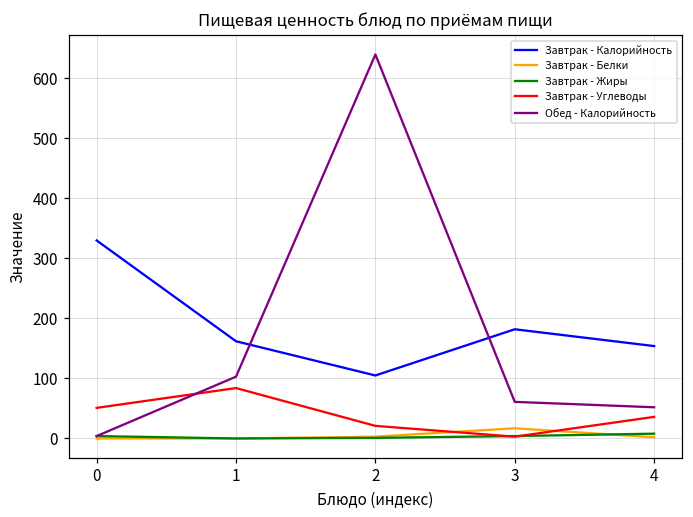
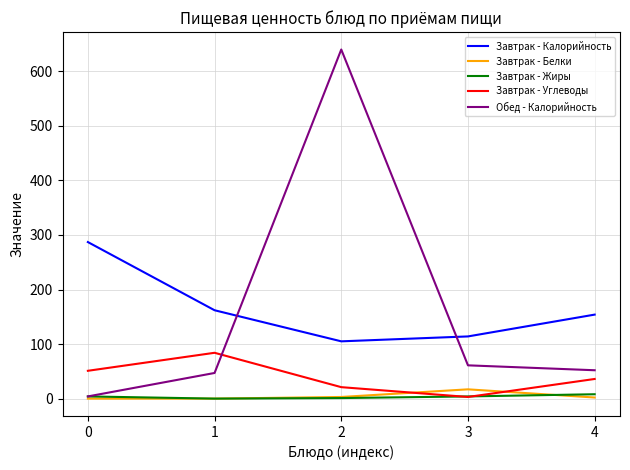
Завтрак - Калорийность, 0: 330 -> 290
Обед - Калорийность, 1: 100 -> 50
Завтрак - Калорийность, 3: 180 -> 110
